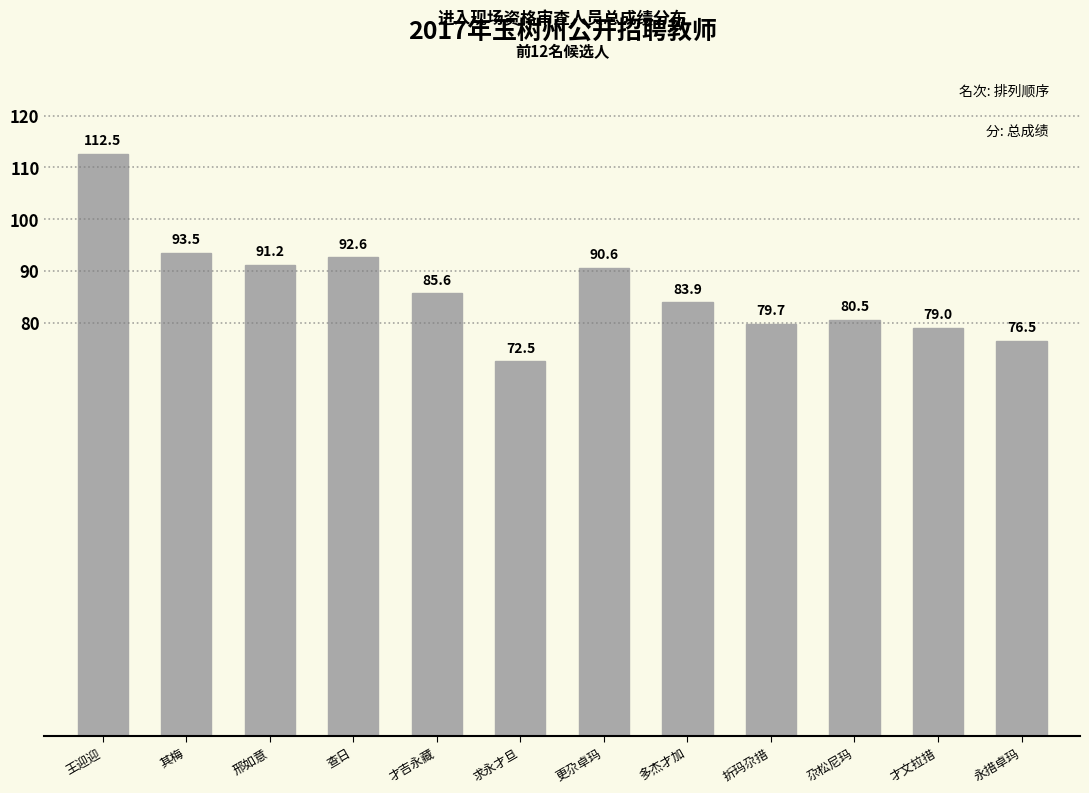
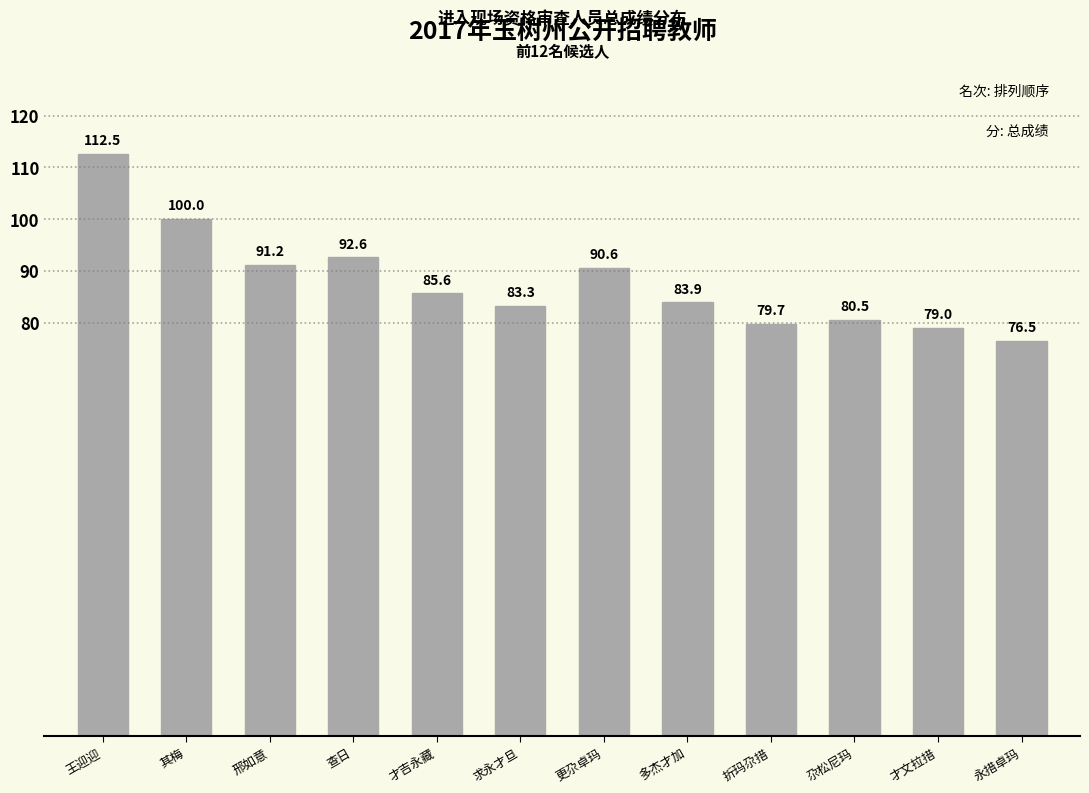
其梅: 93.5 -> 100.0
求永才旦: 72.5 -> 83.3
